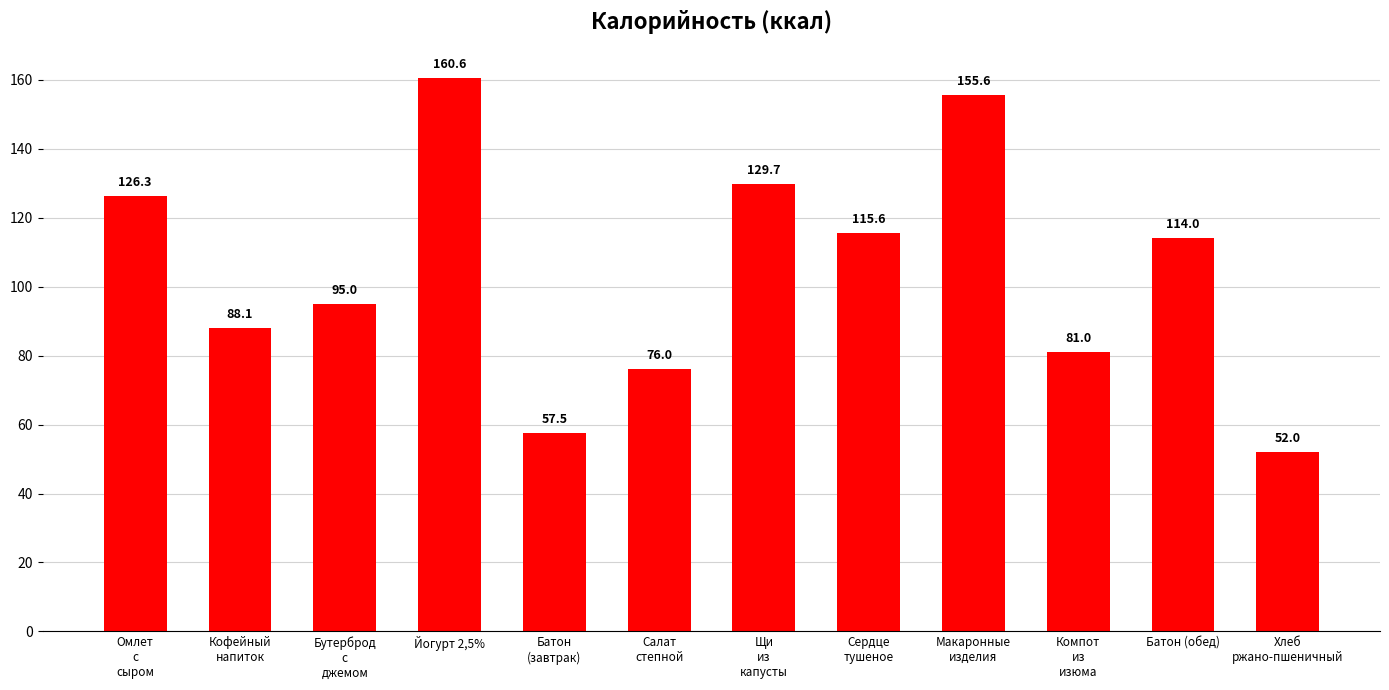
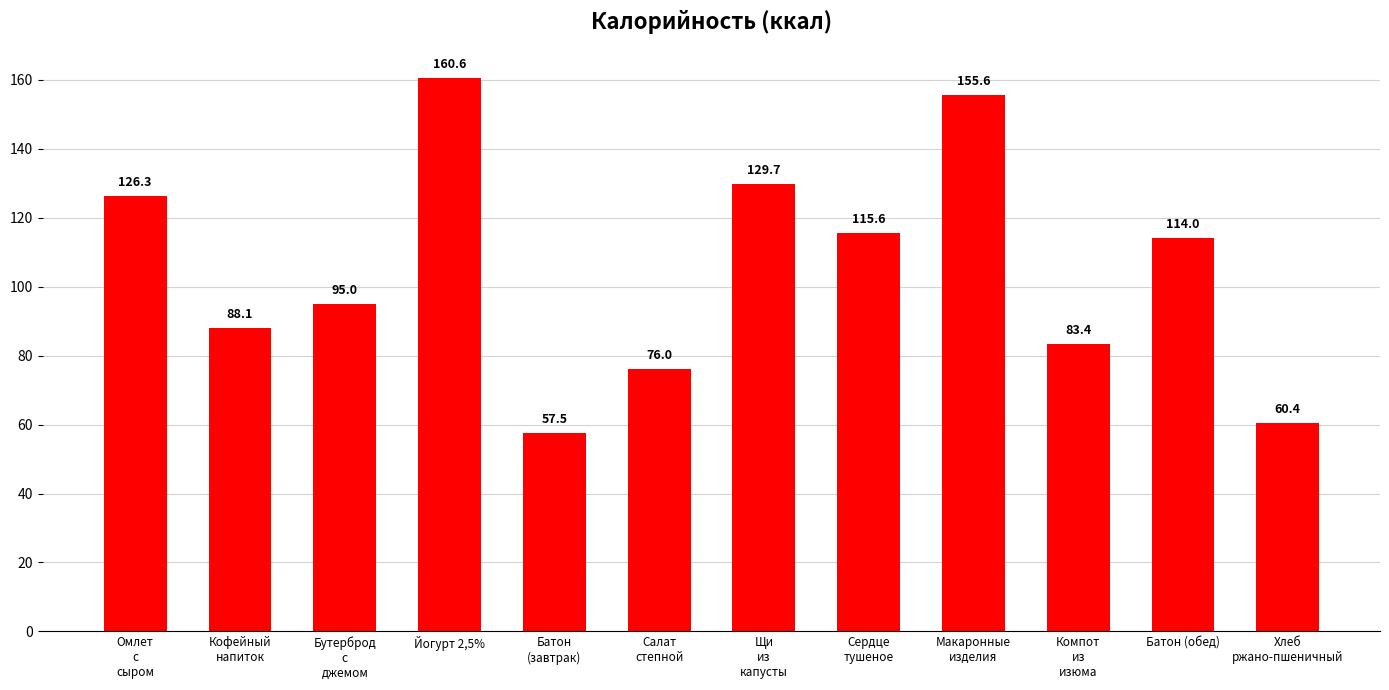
Компот из изюма: 81.0 -> 83.4
Хлеб ржано-пшеничный: 52.0 -> 60.4
